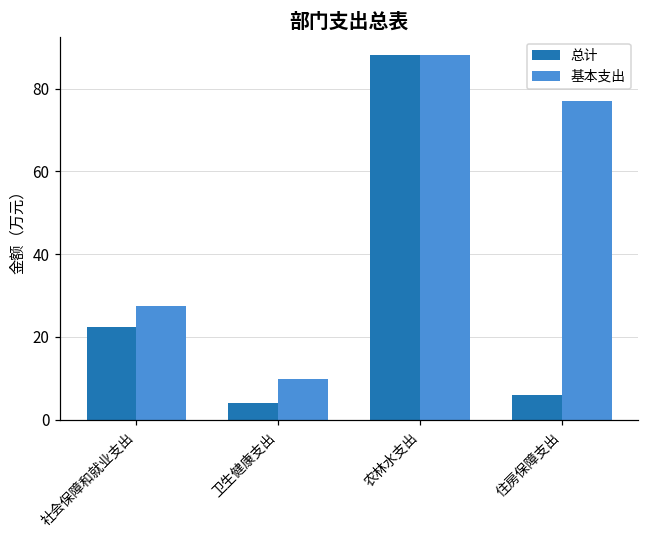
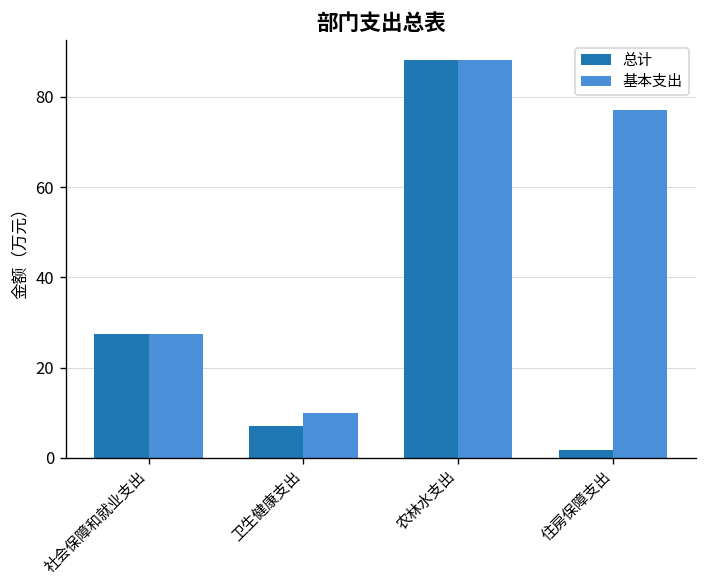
总计, 社会保障和就业支出: 22 -> 27
总计, 卫生健康支出: 4 -> 7
总计, 住房保障支出: 6 -> 2
